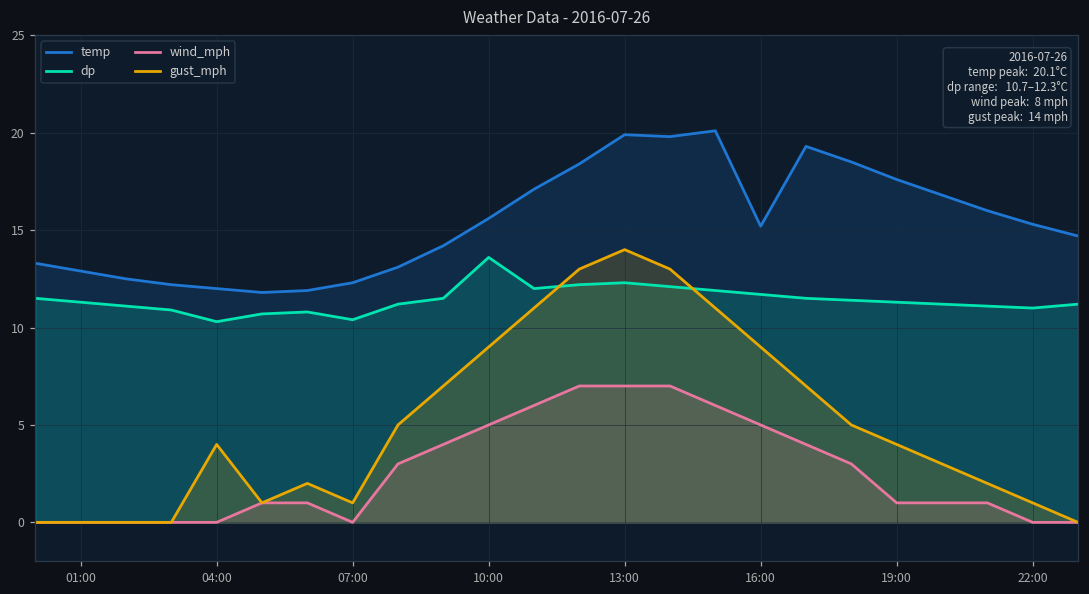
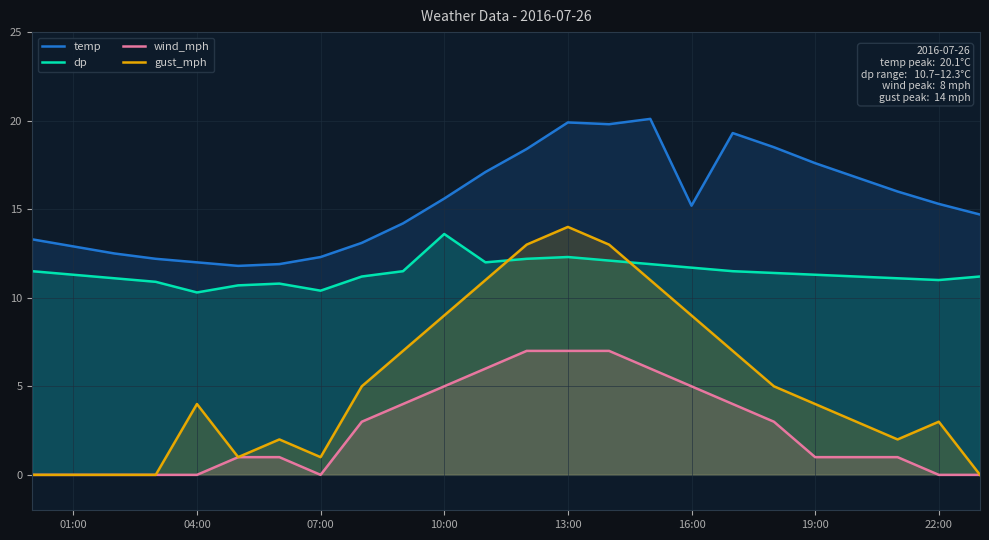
gust_mph, 22:00: 1 -> 3
